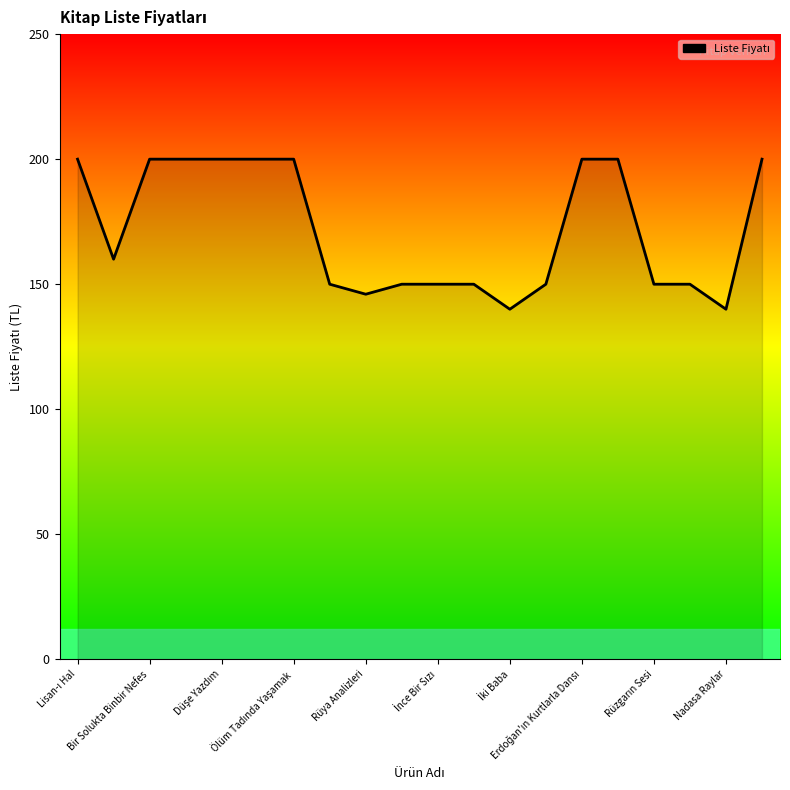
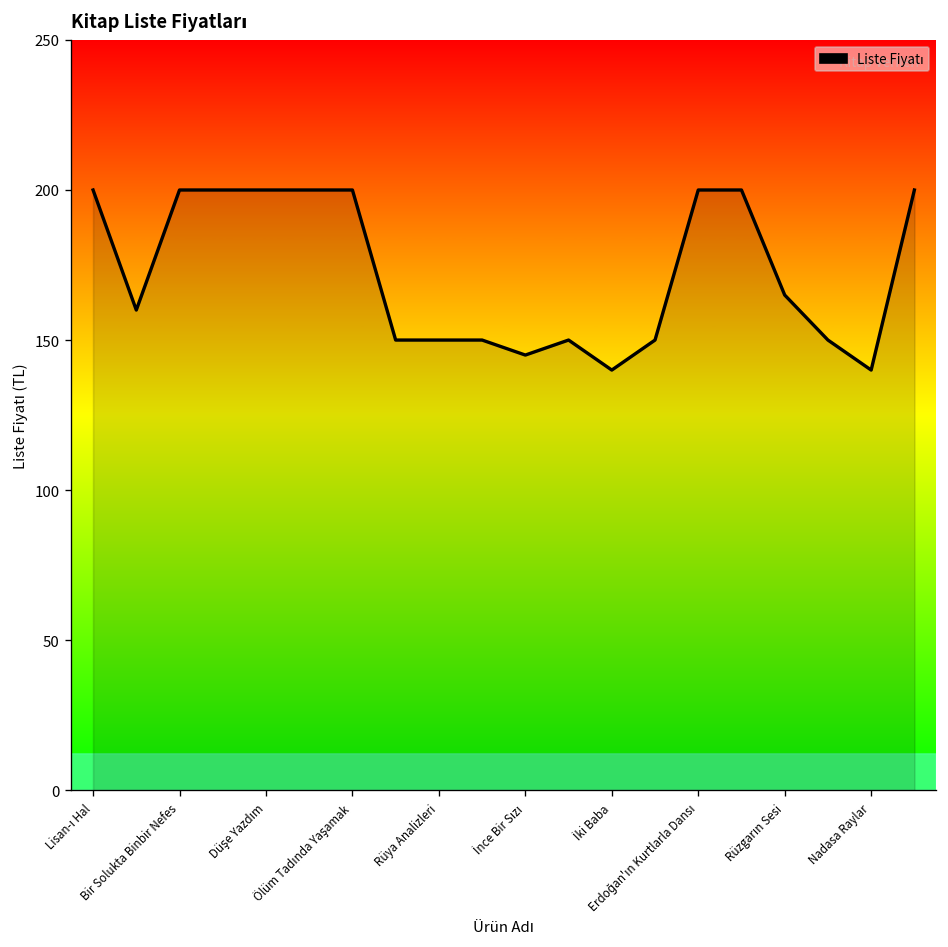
Rüya Analizleri: 146 -> 150
İnce Bir Sızı: 150 -> 145
Rüzgarın Sesi: 150 -> 165
